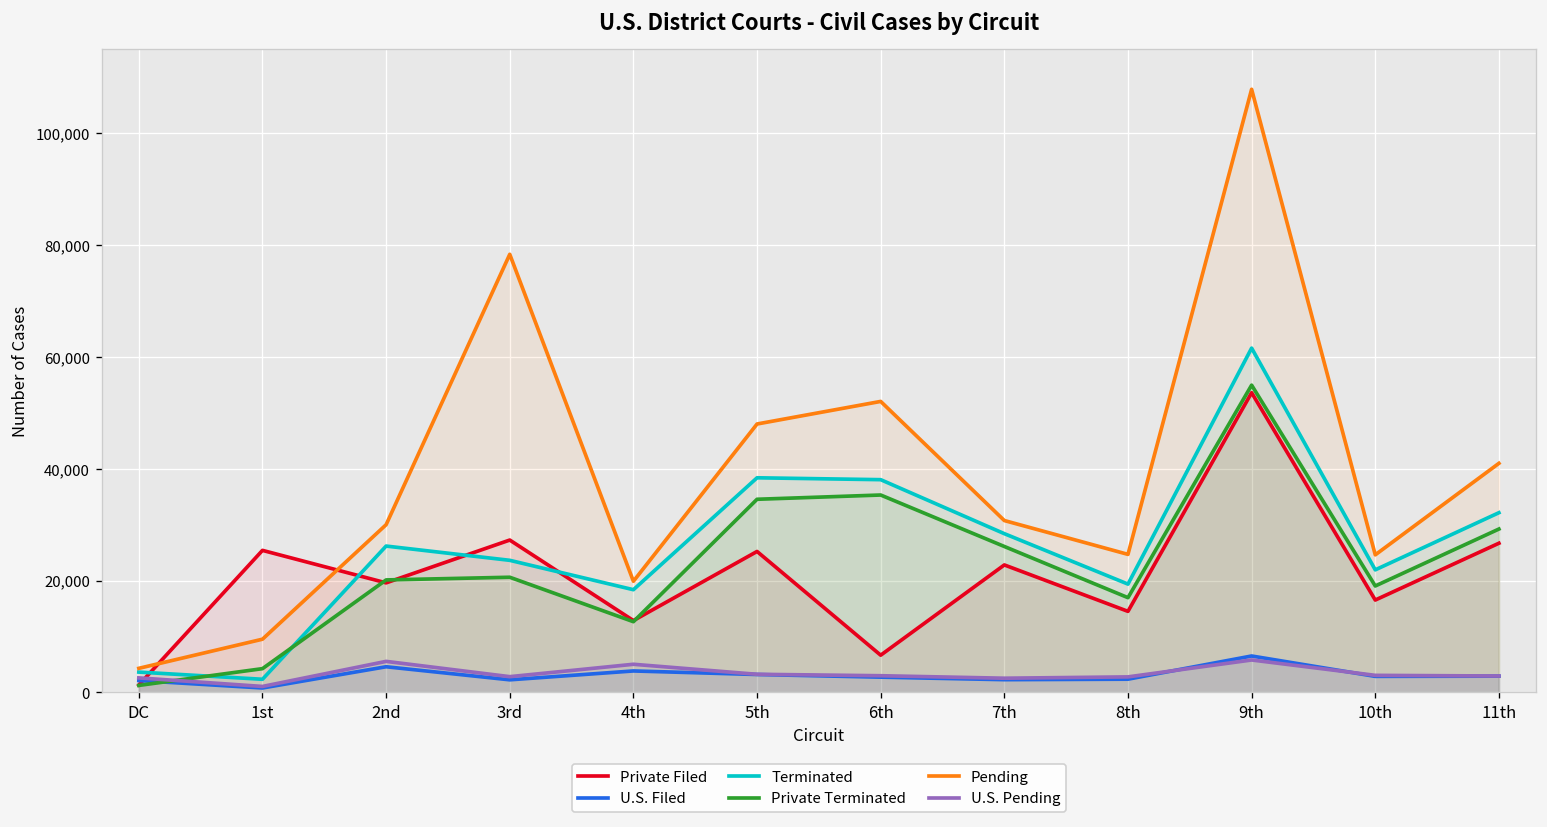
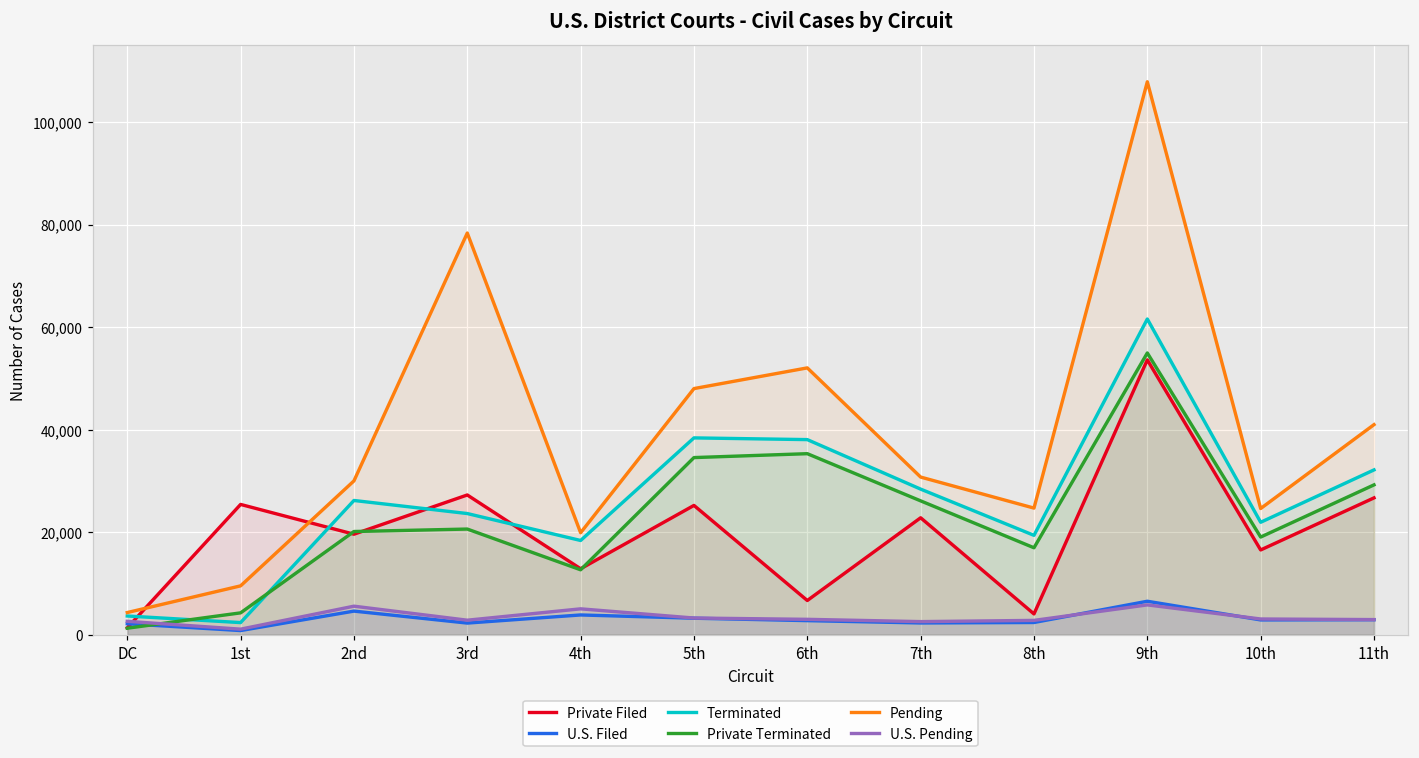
Private Filed, 8th: 15,000 -> 4,000
